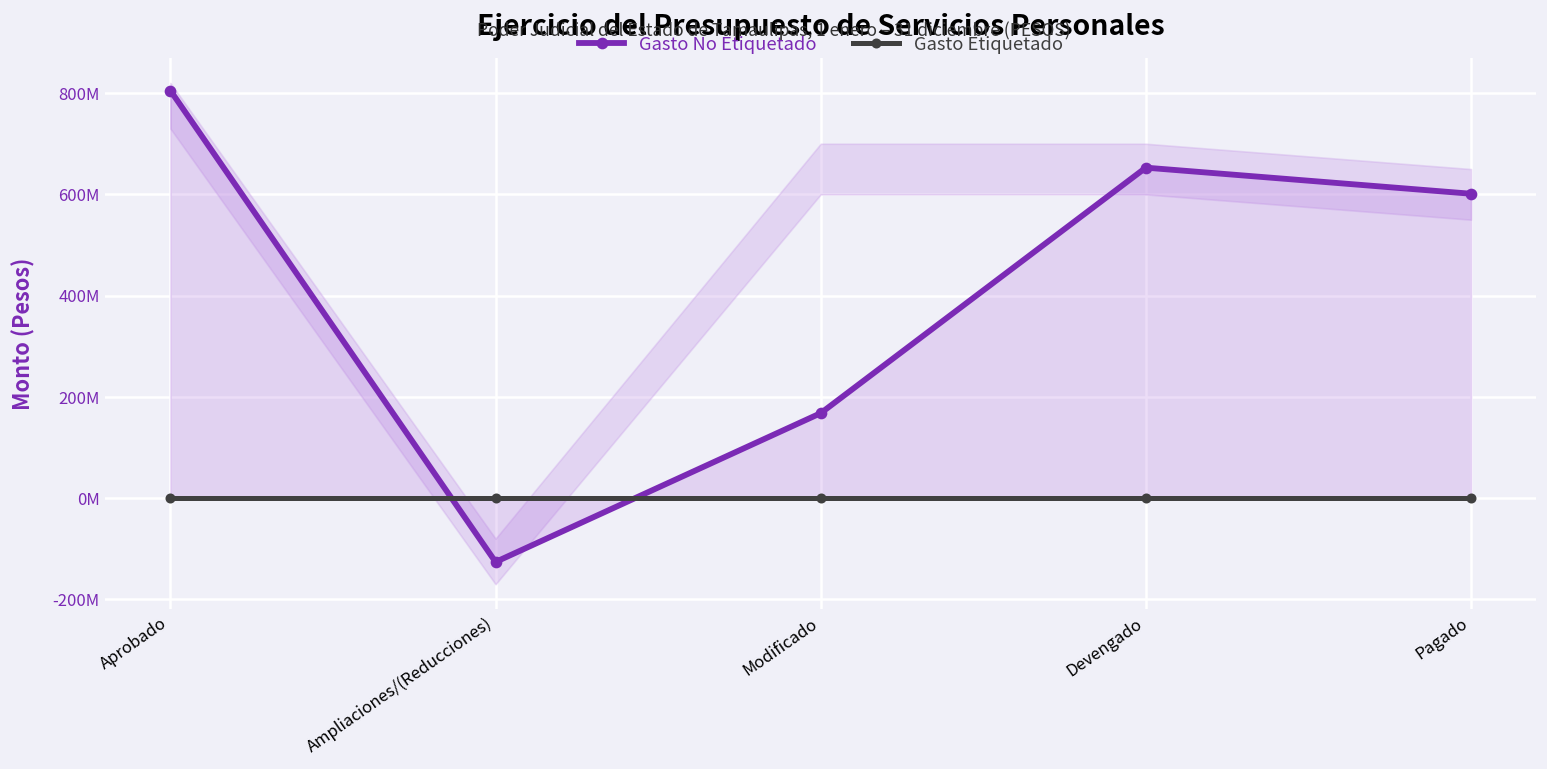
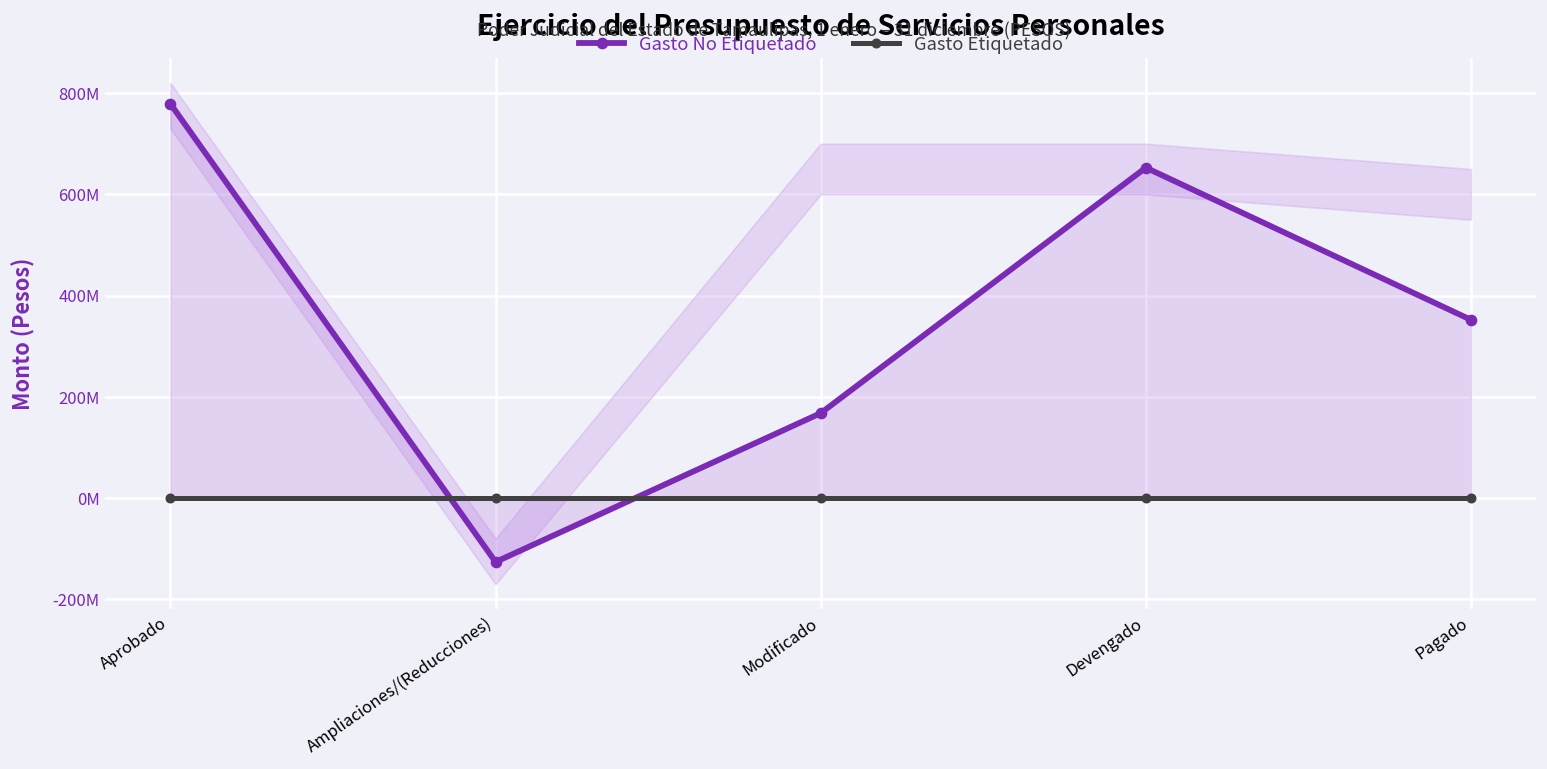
Gasto No Etiquetado, Aprobado: 810000000 -> 780000000
Gasto No Etiquetado, Pagado: 600000000 -> 350000000
